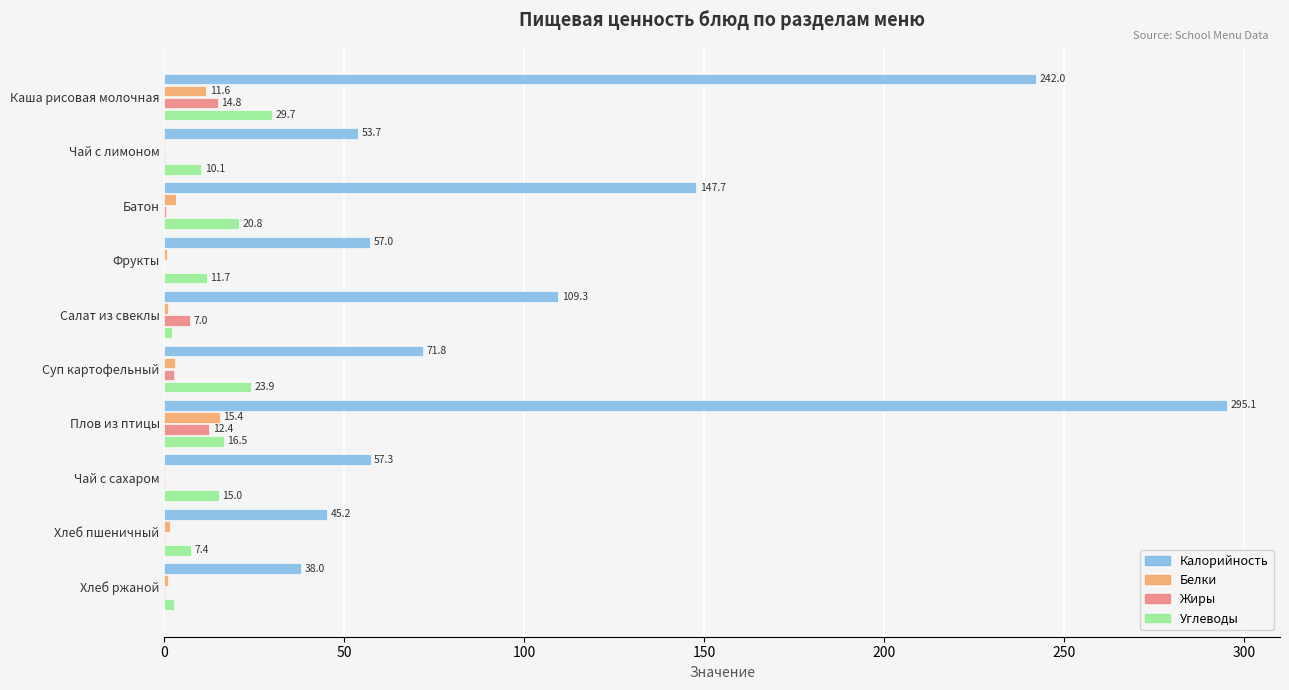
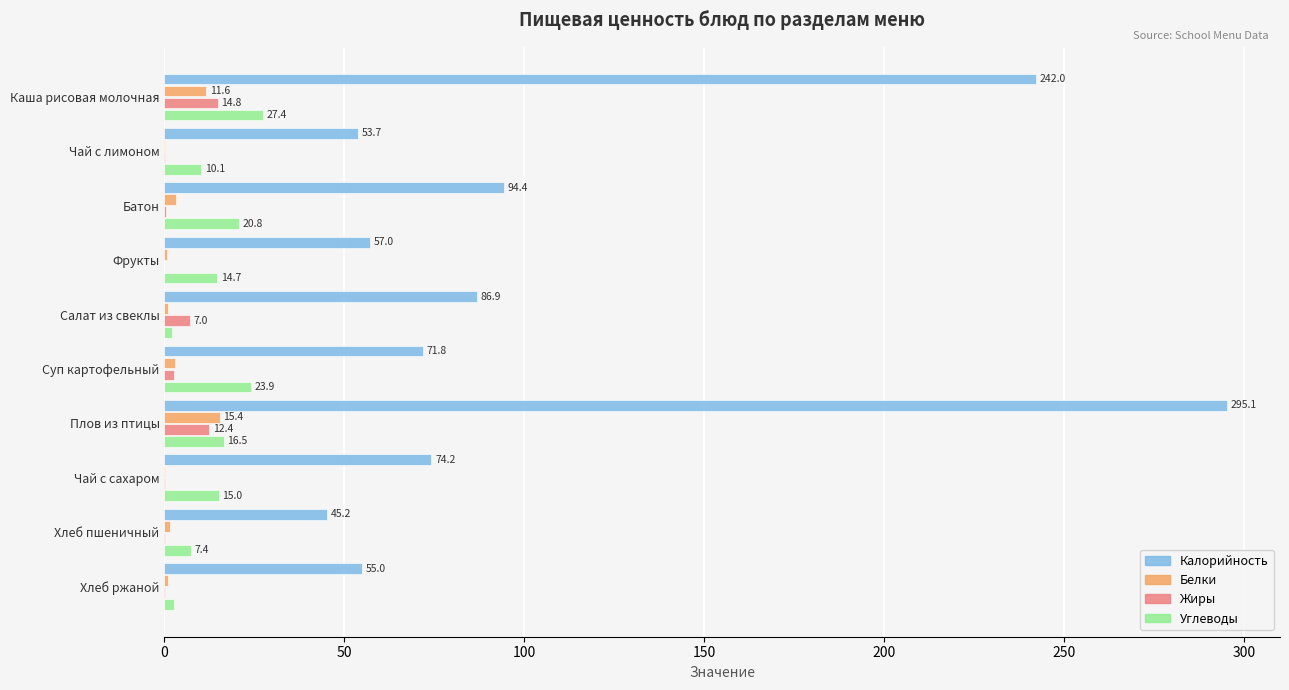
Углеводы, Каша рисовая молочная: 29.7 -> 27.4
Калорийность, Батон: 147.7 -> 94.4
Углеводы, Фрукты: 11.7 -> 14.7
Калорийность, Салат из свеклы: 109.3 -> 86.9
Калорийность, Чай с сахаром: 57.3 -> 74.2
Калорийность, Хлеб ржаной: 38.0 -> 55.0
